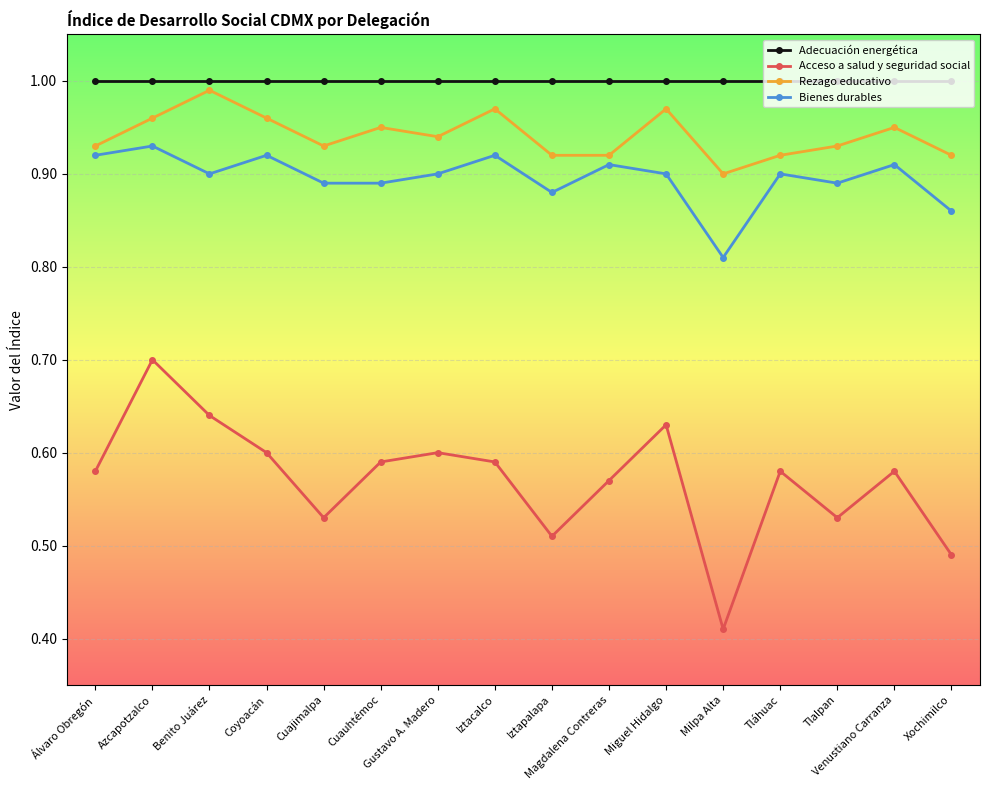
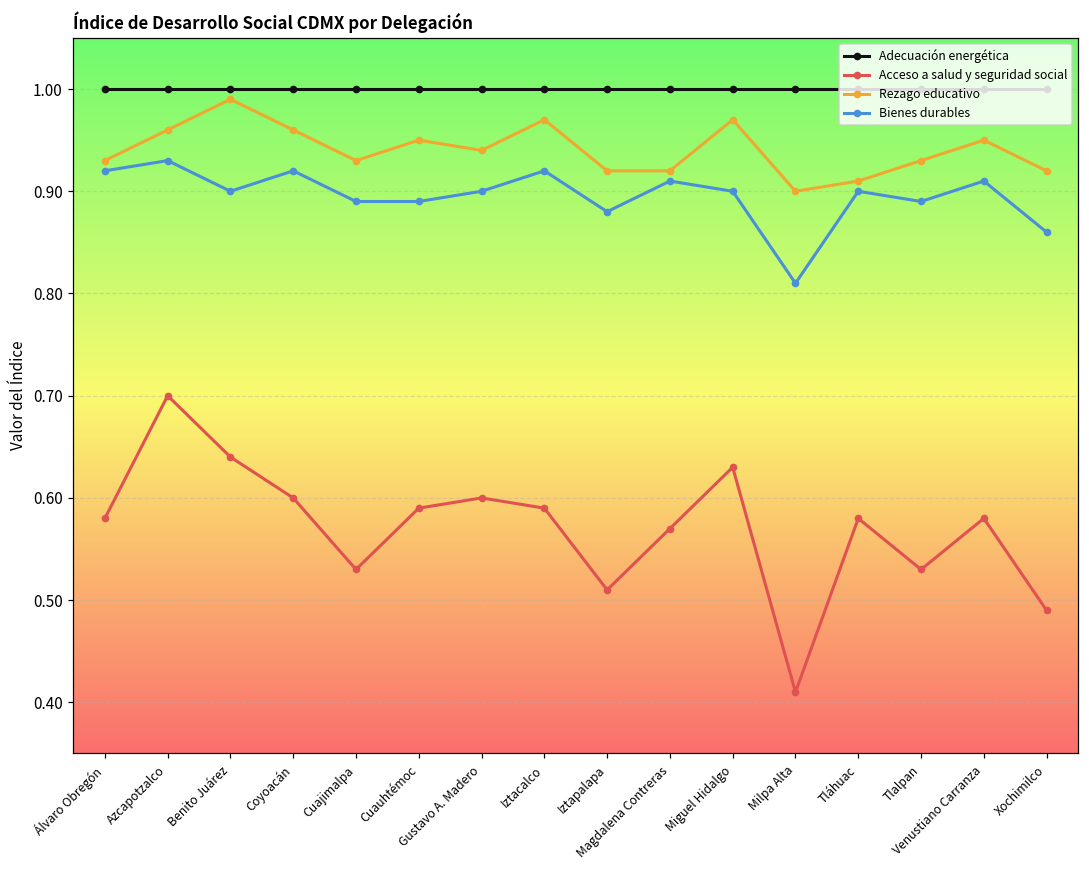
Rezago educativo, Tláhuac: 0.92 -> 0.91
